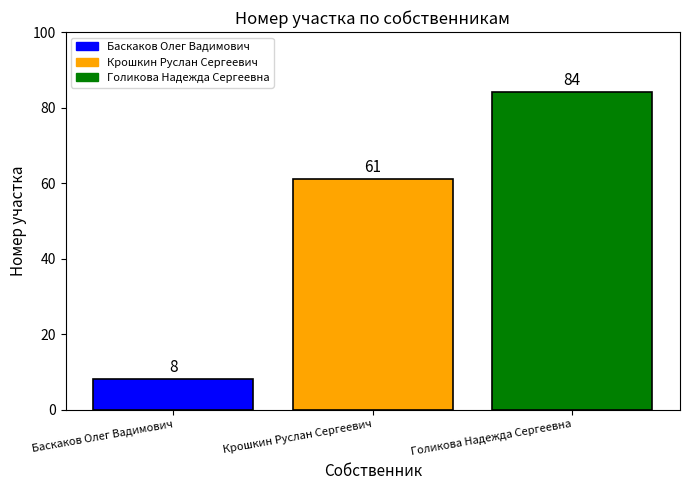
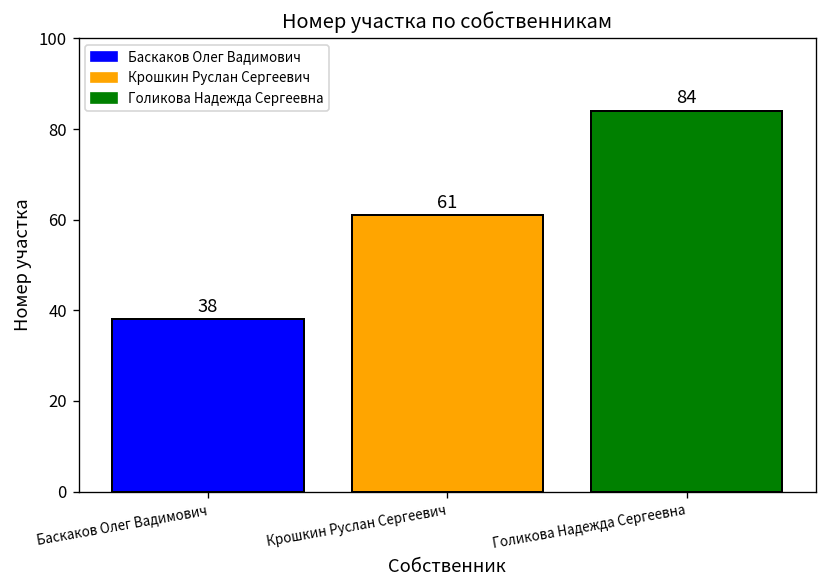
Баскаков Олег Вадимович: 8 -> 38
